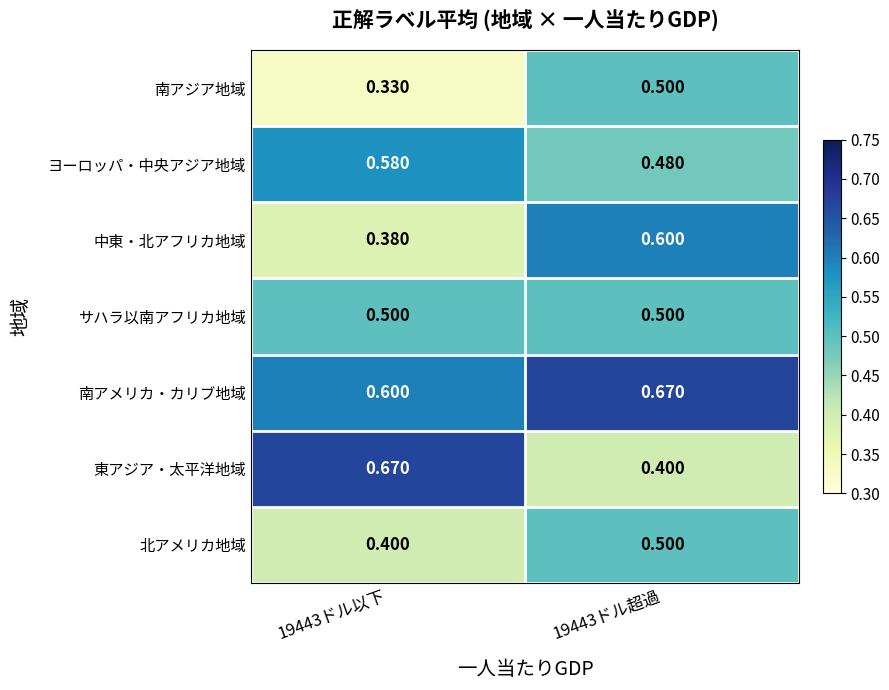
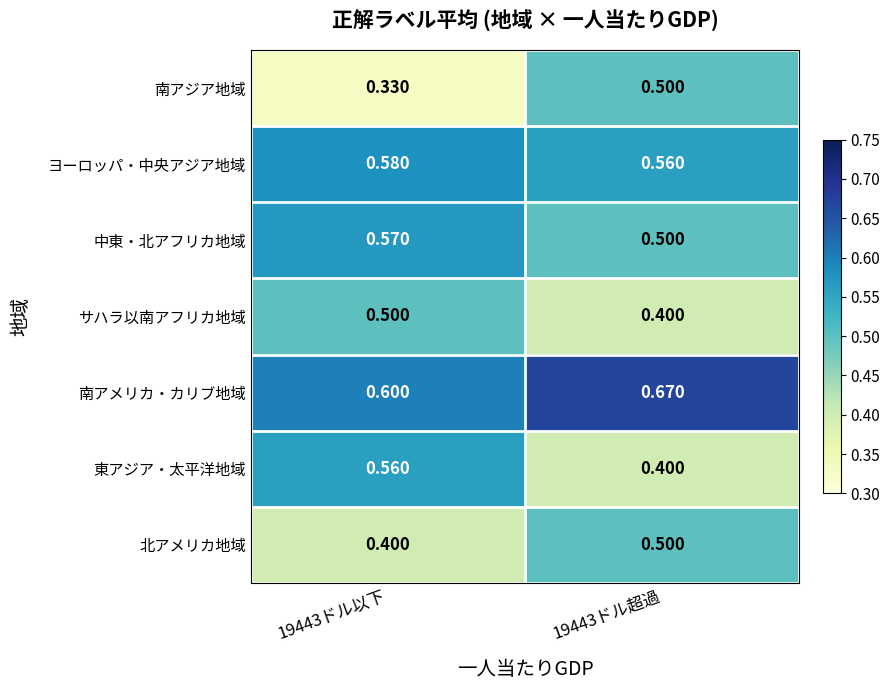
ヨーロッパ・中央アジア地域, 19443ドル超過: 0.480 -> 0.560
中東・北アフリカ地域, 19443ドル以下: 0.380 -> 0.570
中東・北アフリカ地域, 19443ドル超過: 0.600 -> 0.500
サハラ以南アフリカ地域, 19443ドル超過: 0.500 -> 0.400
東アジア・太平洋地域, 19443ドル以下: 0.670 -> 0.560
